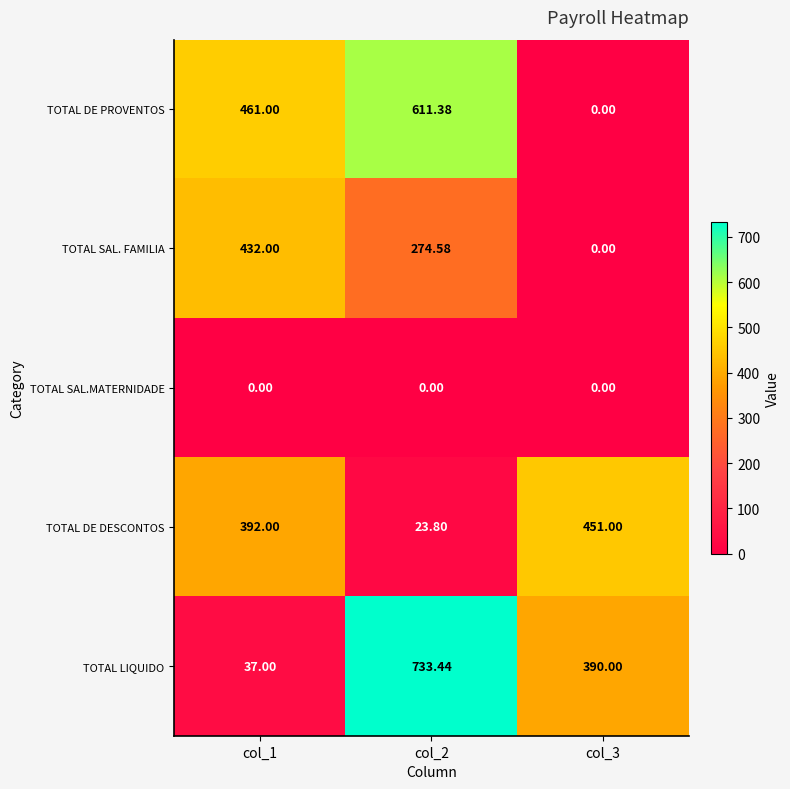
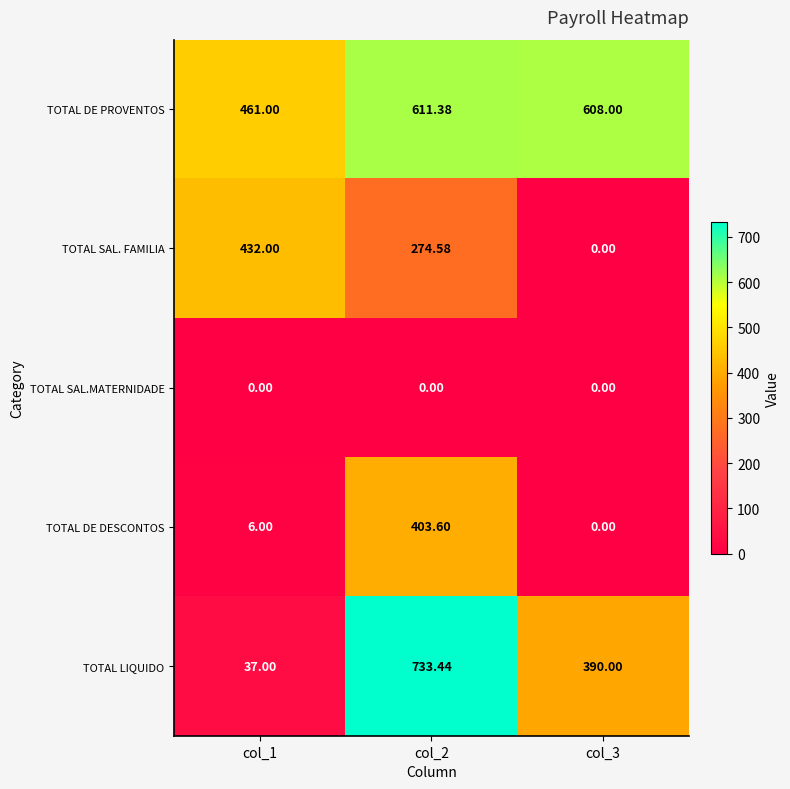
TOTAL DE PROVENTOS, col_3: 0.00 -> 608.00
TOTAL DE DESCONTOS, col_1: 392.00 -> 6.00
TOTAL DE DESCONTOS, col_2: 23.80 -> 403.60
TOTAL DE DESCONTOS, col_3: 451.00 -> 0.00
